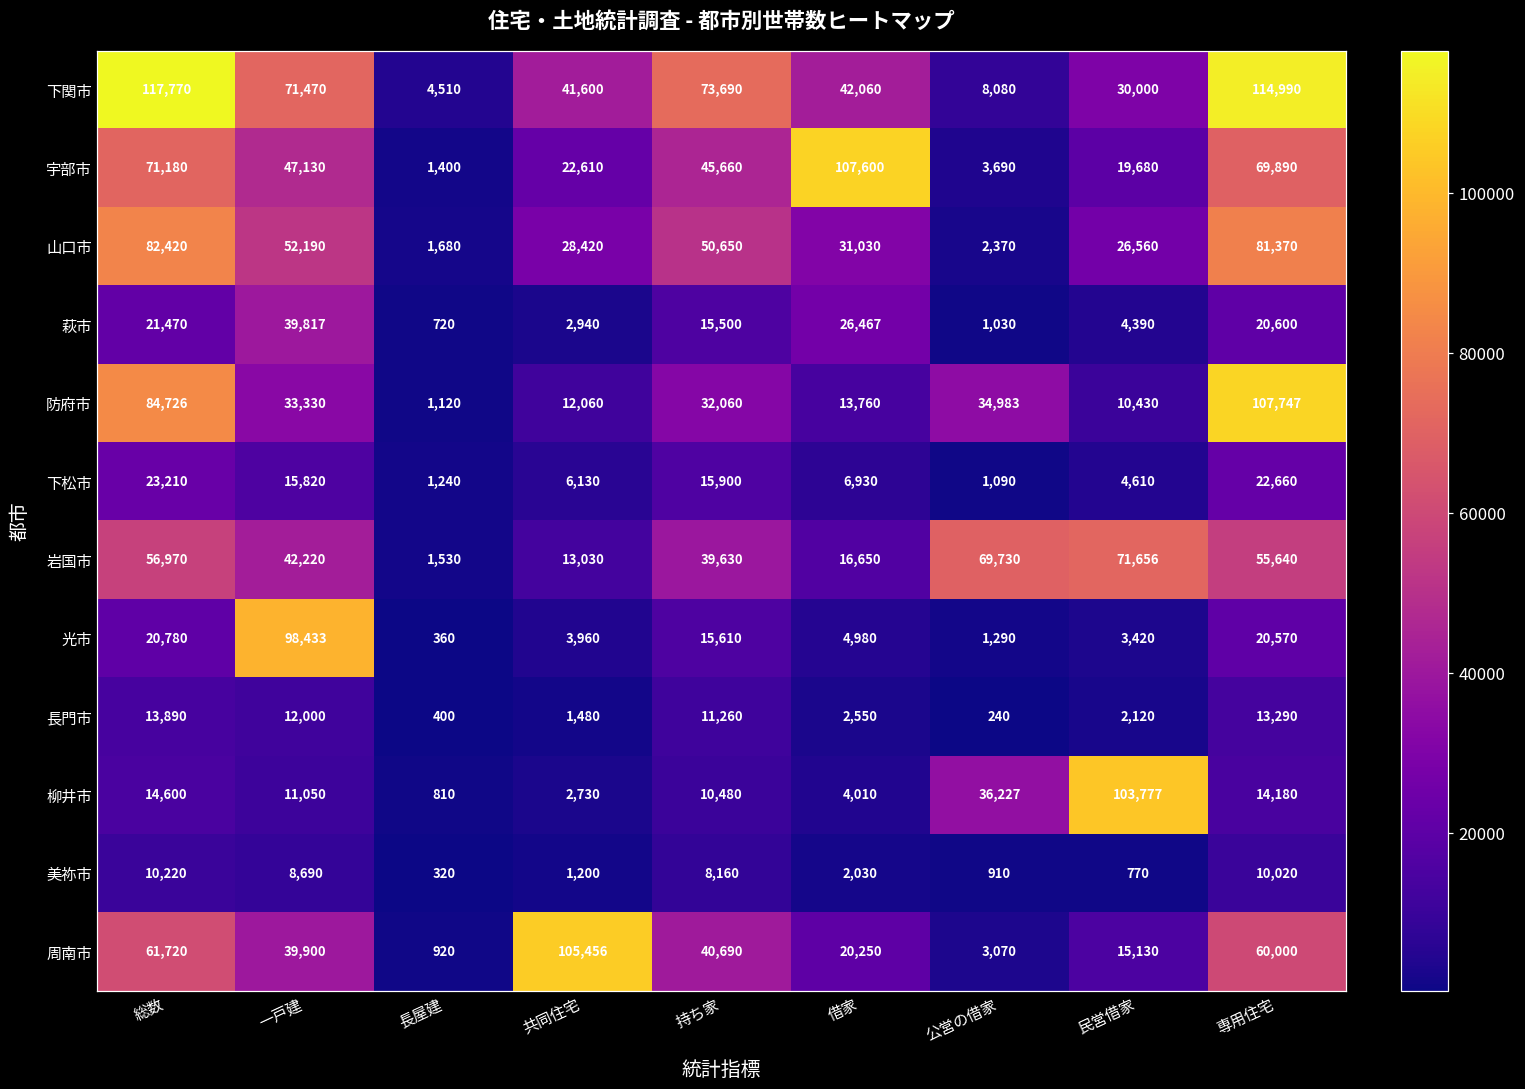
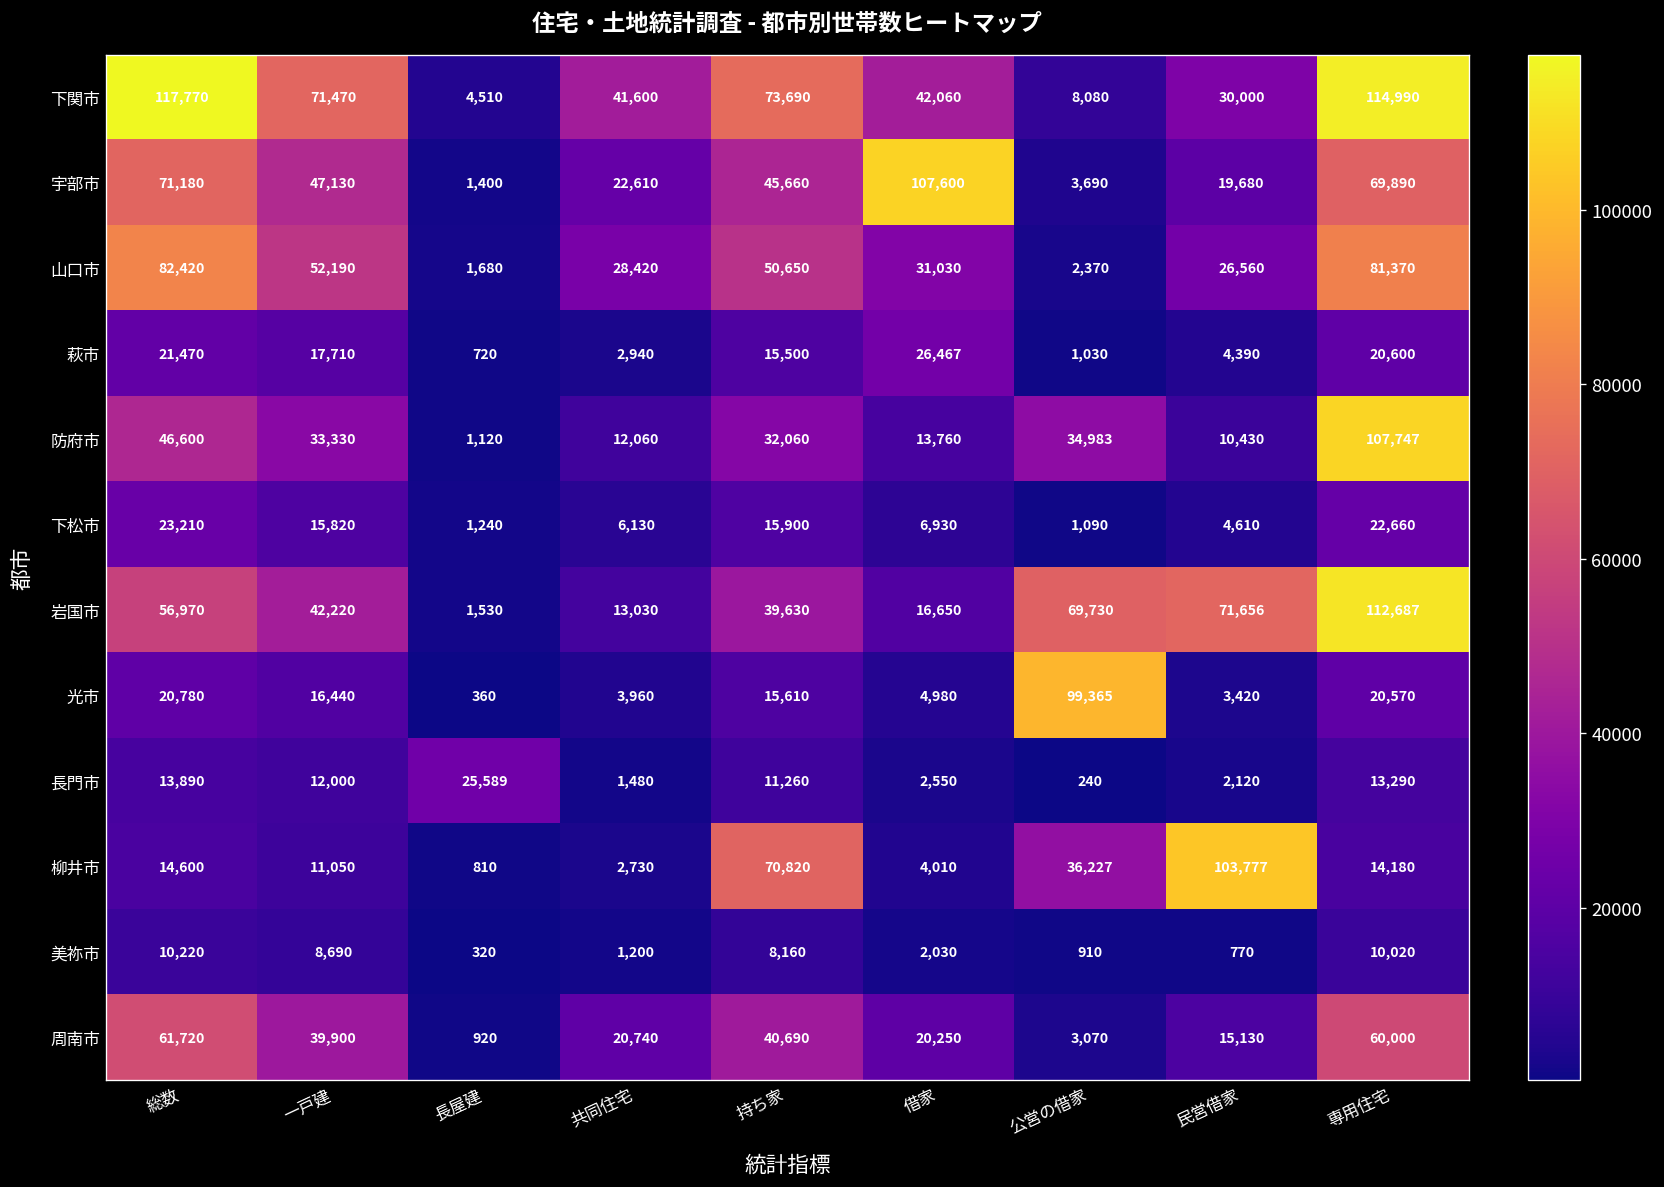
萩市, 一戸建: 39,817 -> 17,710
防府市, 総数: 84,726 -> 46,600
岩国市, 専用住宅: 55,640 -> 112,687
光市, 一戸建: 98,433 -> 16,440
光市, 公営の借家: 1,290 -> 99,365
長門市, 長屋建: 400 -> 25,589
柳井市, 持ち家: 10,480 -> 70,820
周南市, 共同住宅: 105,456 -> 20,740
